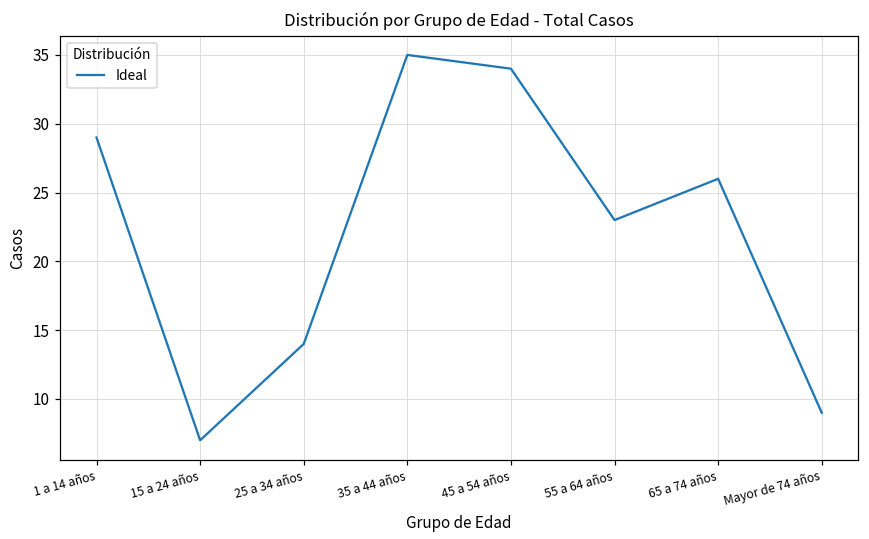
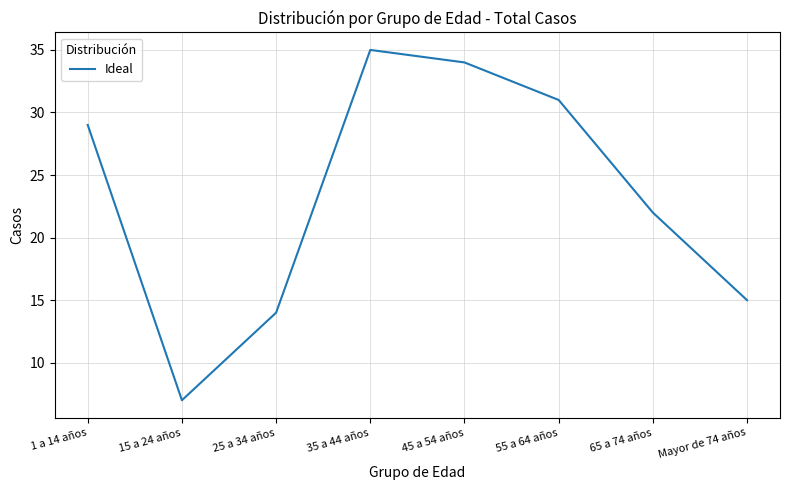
55 a 64 años: 23 -> 31
65 a 74 años: 26 -> 22
Mayor de 74 años: 9 -> 15
